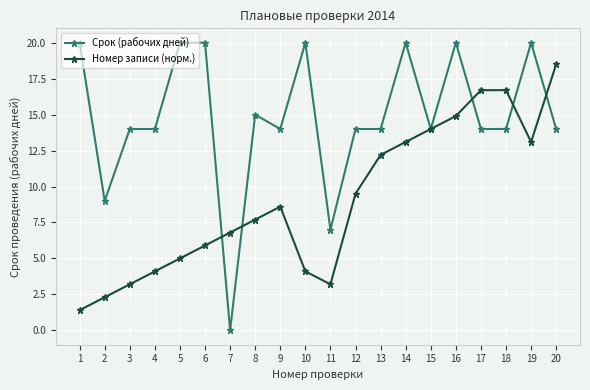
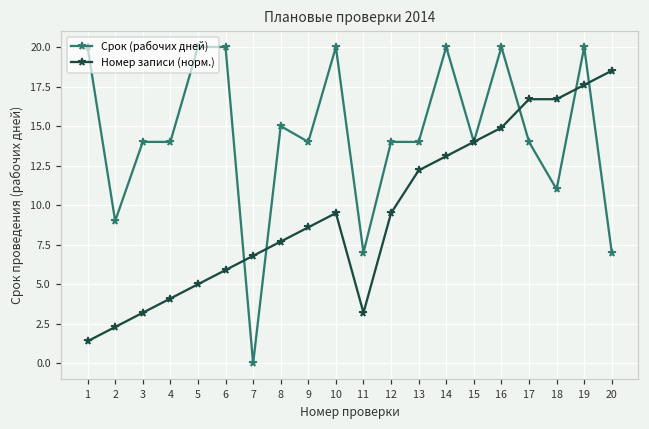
Номер записи (норм.), 10: 4.1 -> 9.5
Срок (рабочих дней), 18: 14 -> 11
Номер записи (норм.), 19: 13.1 -> 17.6
Срок (рабочих дней), 20: 14 -> 7
